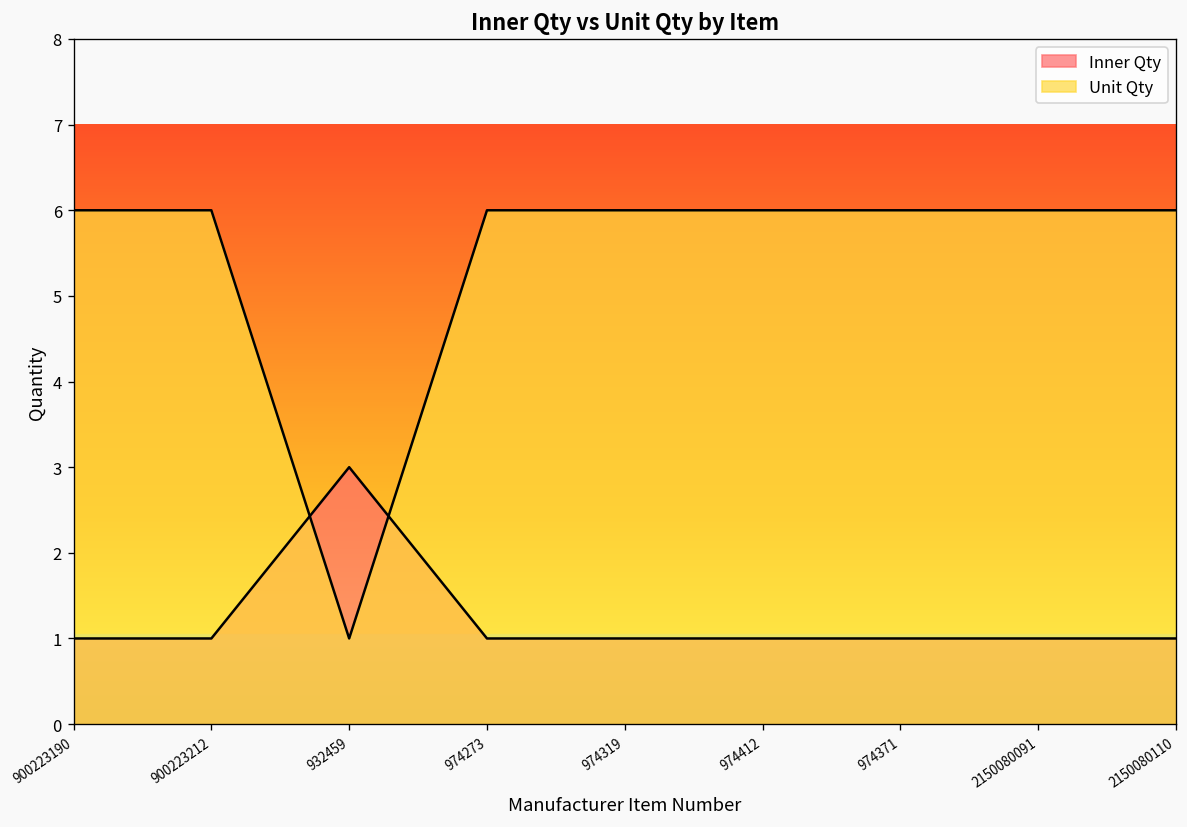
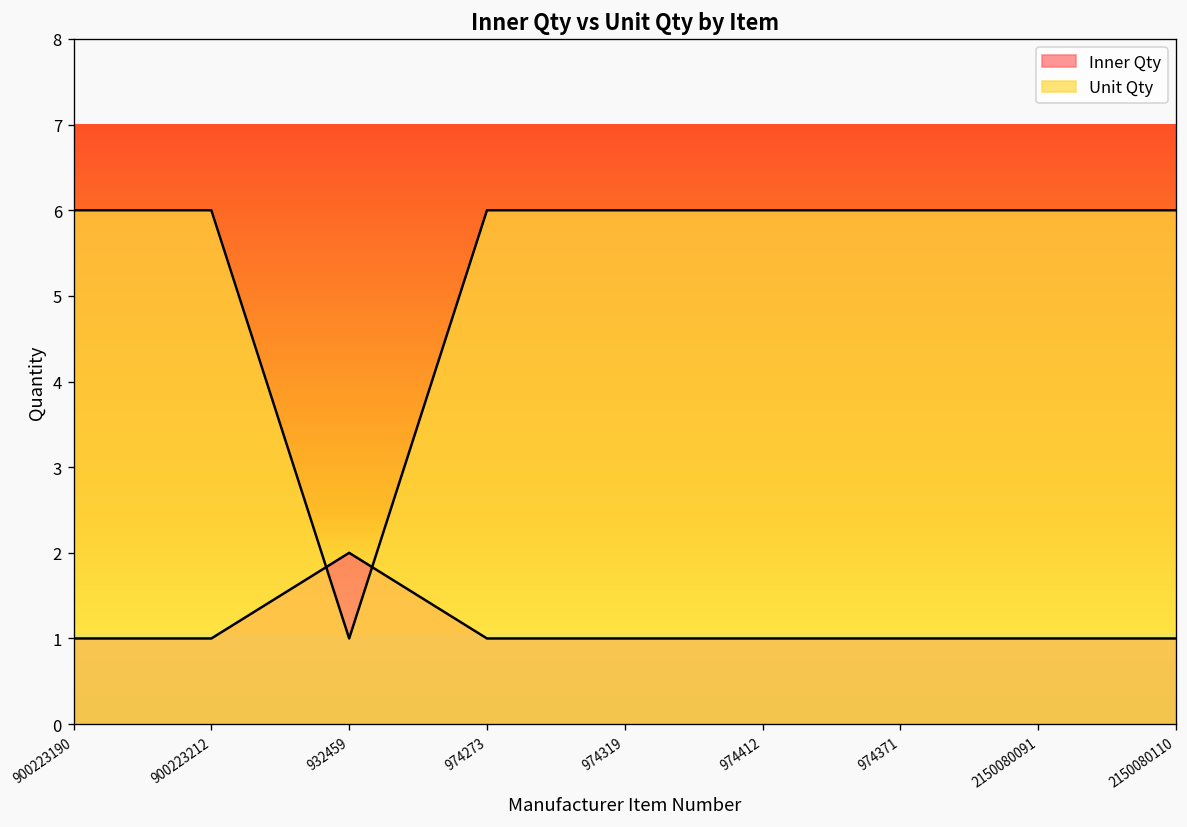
Inner Qty, 932459: 3 -> 2
